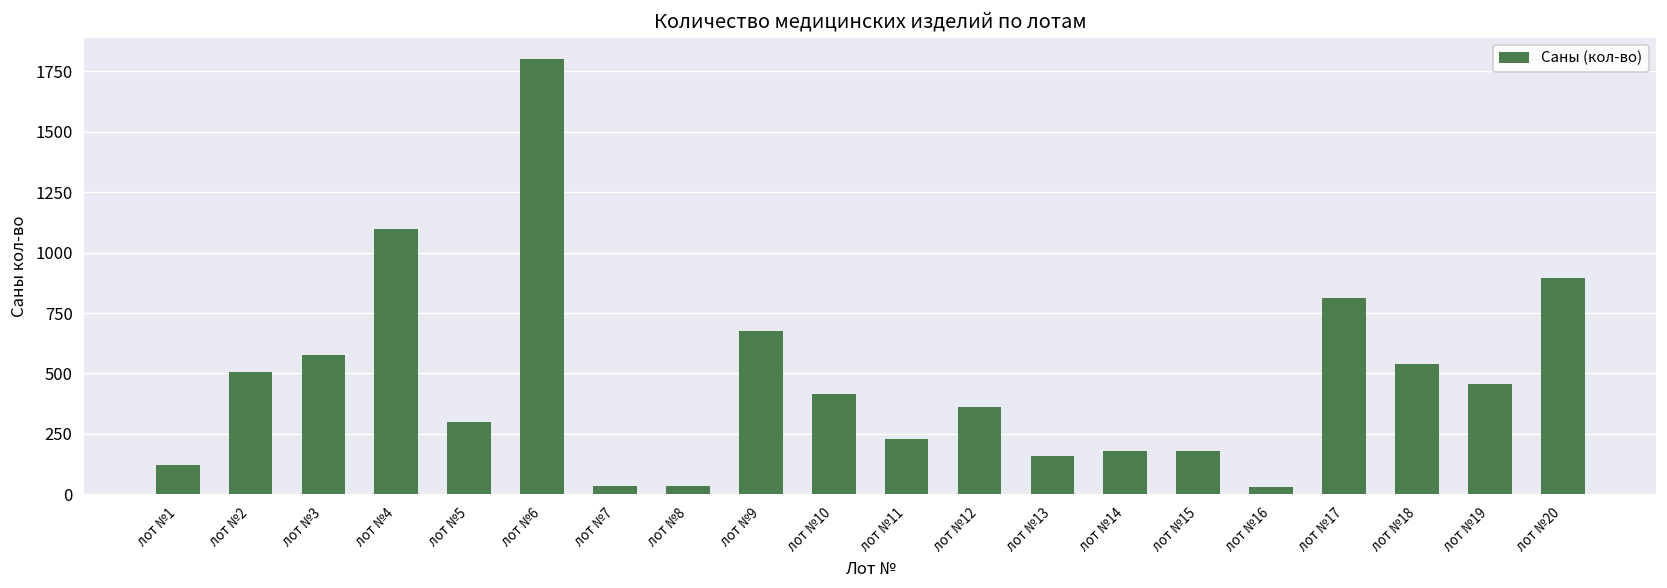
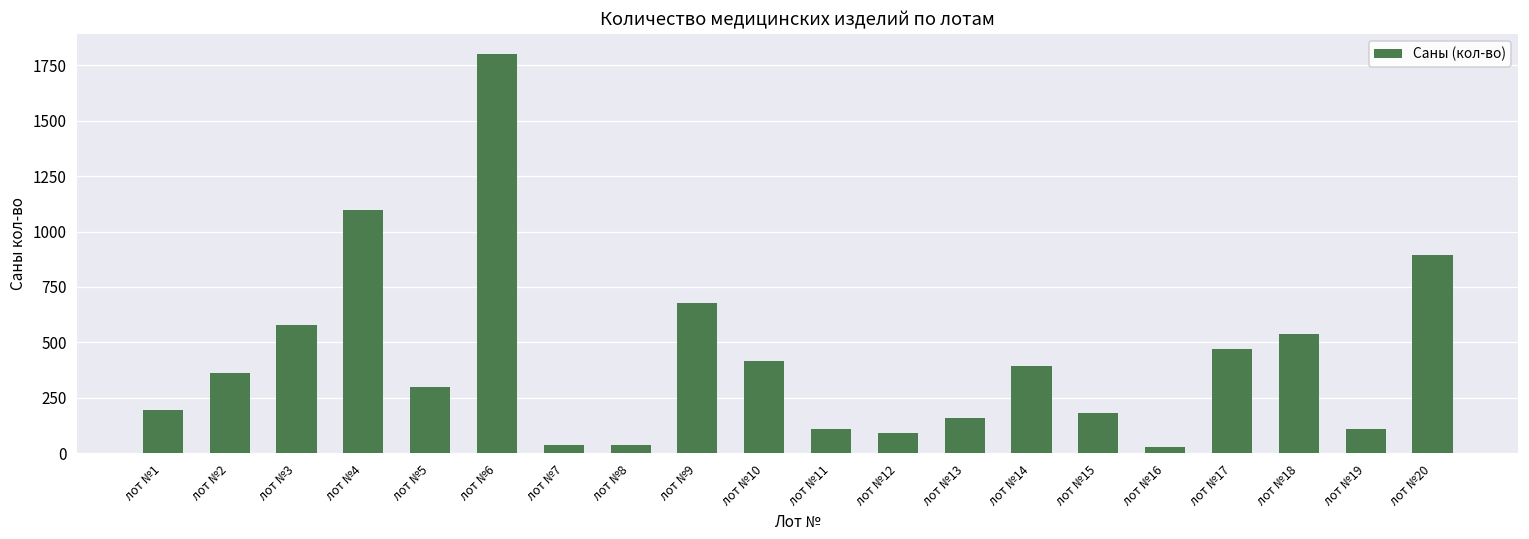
лот №1: 120 -> 190
лот №2: 500 -> 360
лот №11: 230 -> 110
лот №12: 360 -> 90
лот №14: 180 -> 390
лот №17: 810 -> 470
лот №19: 460 -> 110
